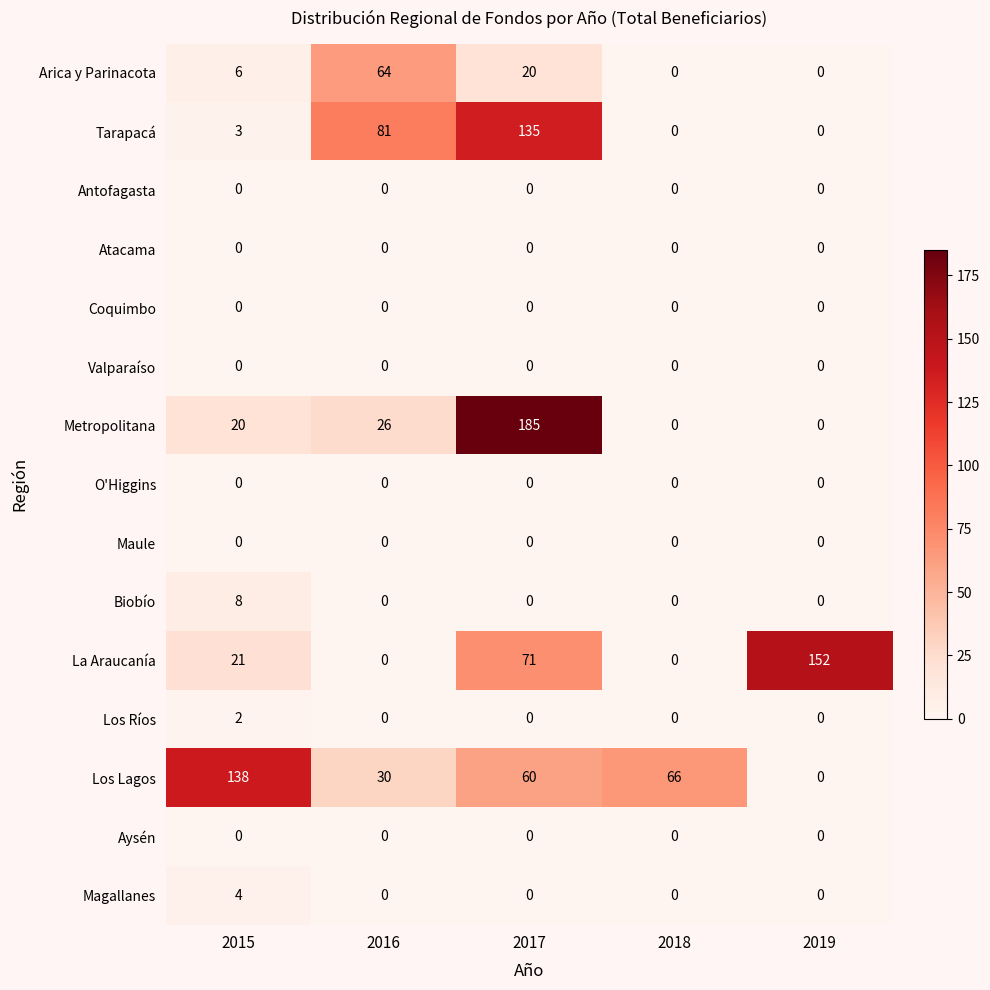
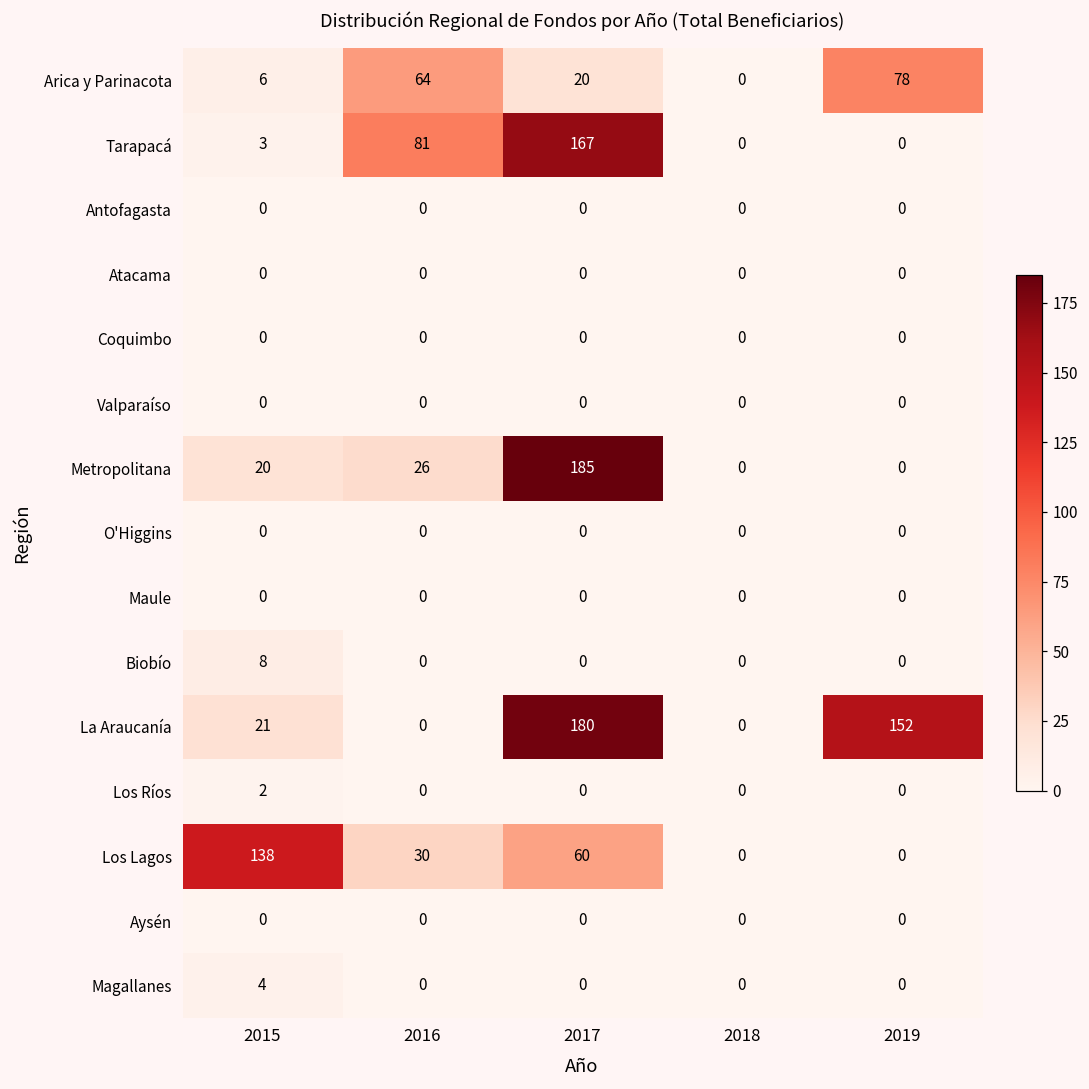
Arica y Parinacota, 2019: 0 -> 78
Tarapacá, 2017: 135 -> 167
La Araucanía, 2017: 71 -> 180
Los Lagos, 2018: 66 -> 0
